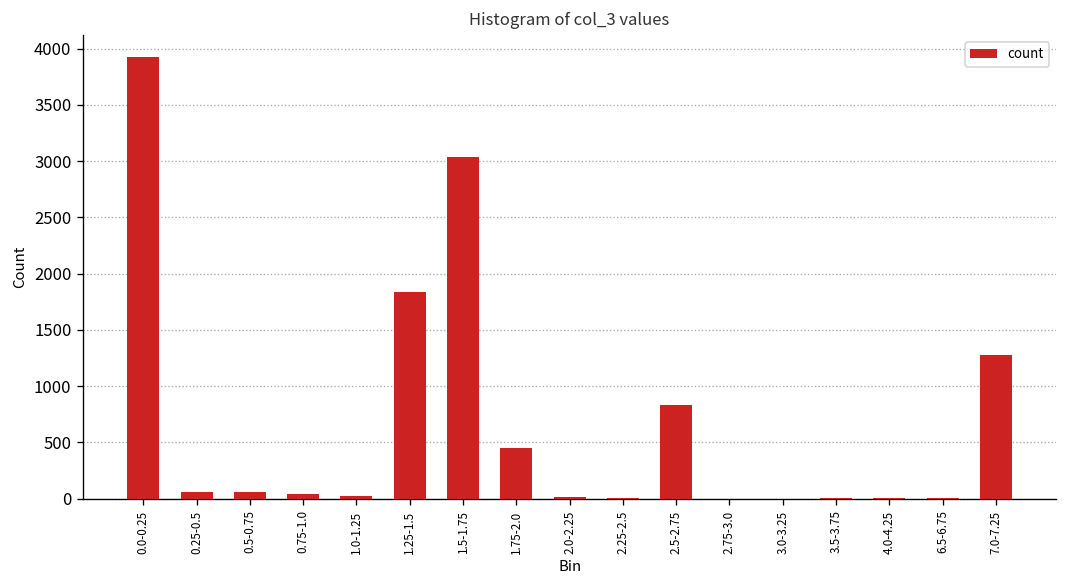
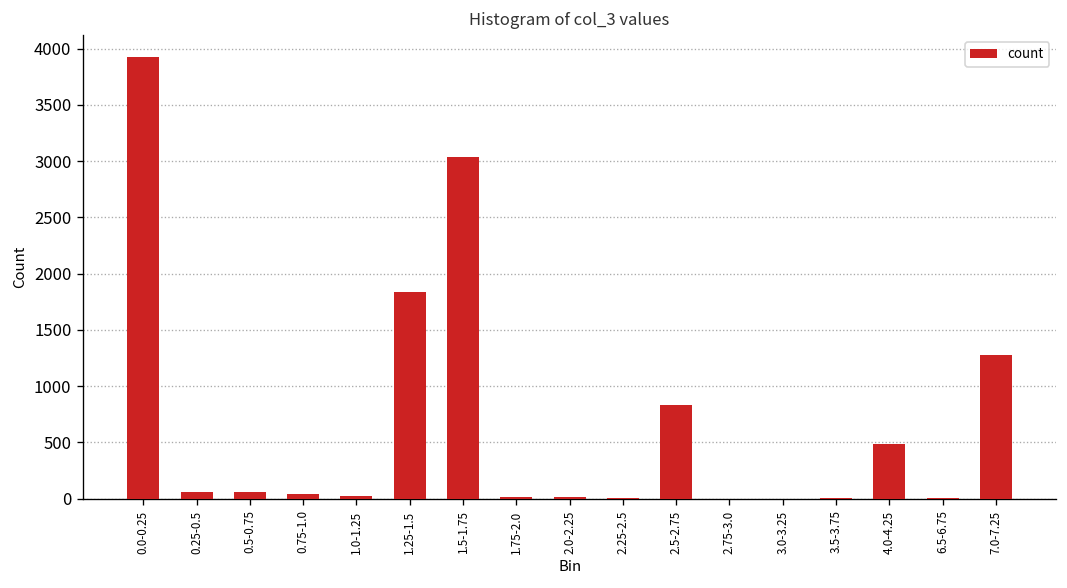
1.75-2.0: 500 -> 0
4.0-4.25: 0 -> 500
